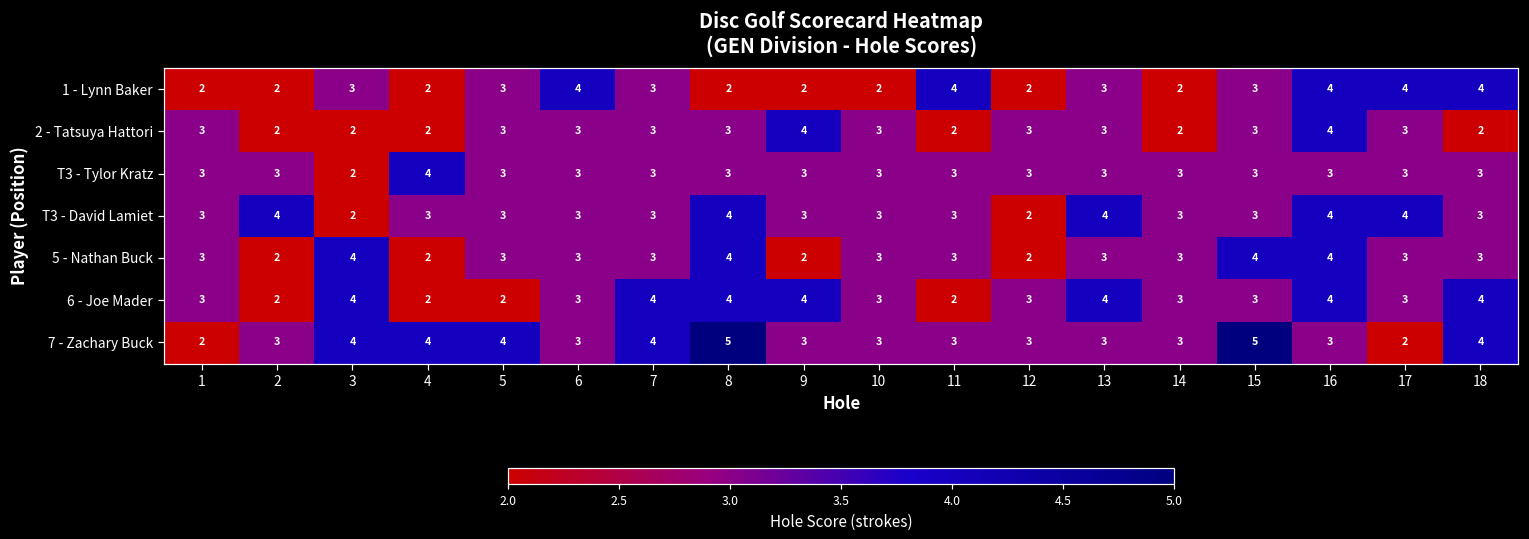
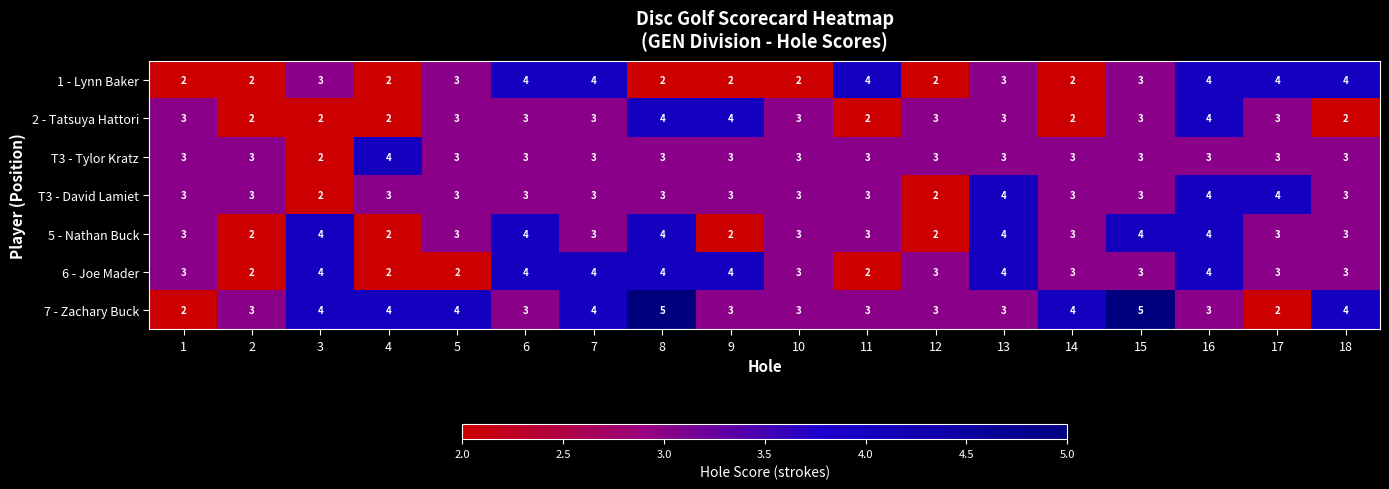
1 - Lynn Baker, 7: 3 -> 4
2 - Tatsuya Hattori, 8: 3 -> 4
T3 - David Lamiet, 2: 4 -> 3
T3 - David Lamiet, 8: 4 -> 3
5 - Nathan Buck, 6: 3 -> 4
5 - Nathan Buck, 13: 3 -> 4
6 - Joe Mader, 6: 3 -> 4
6 - Joe Mader, 18: 4 -> 3
7 - Zachary Buck, 14: 3 -> 4
